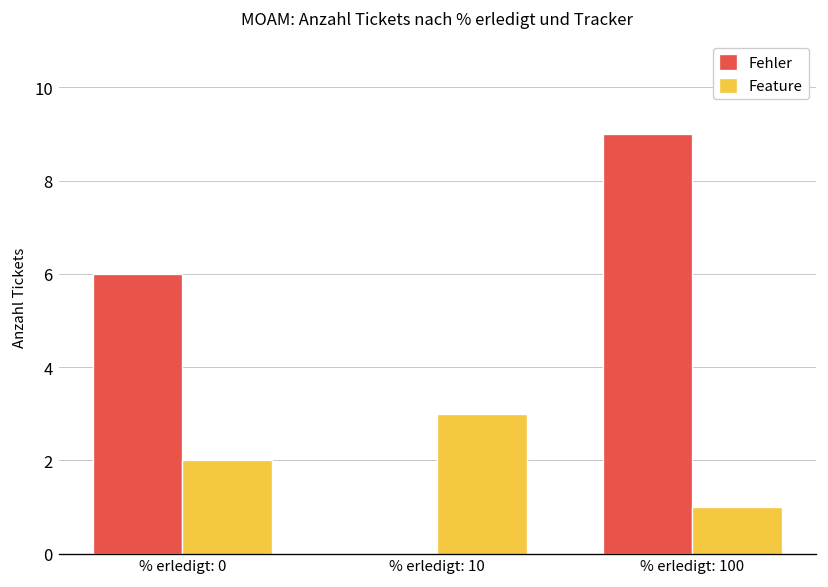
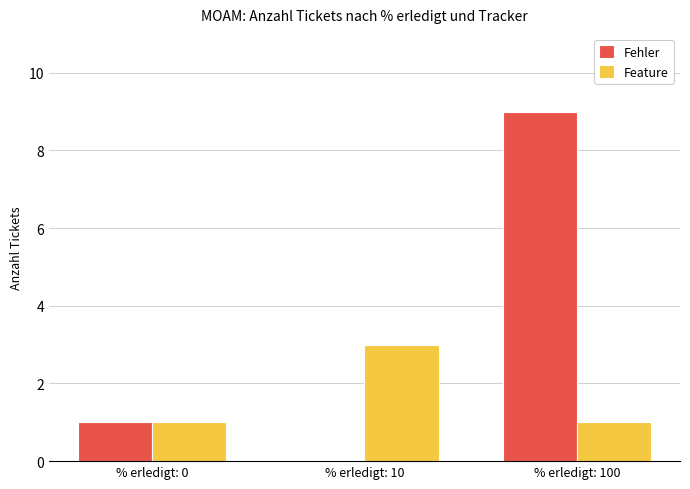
Fehler, % erledigt: 0: 6 -> 1
Feature, % erledigt: 0: 2 -> 1
